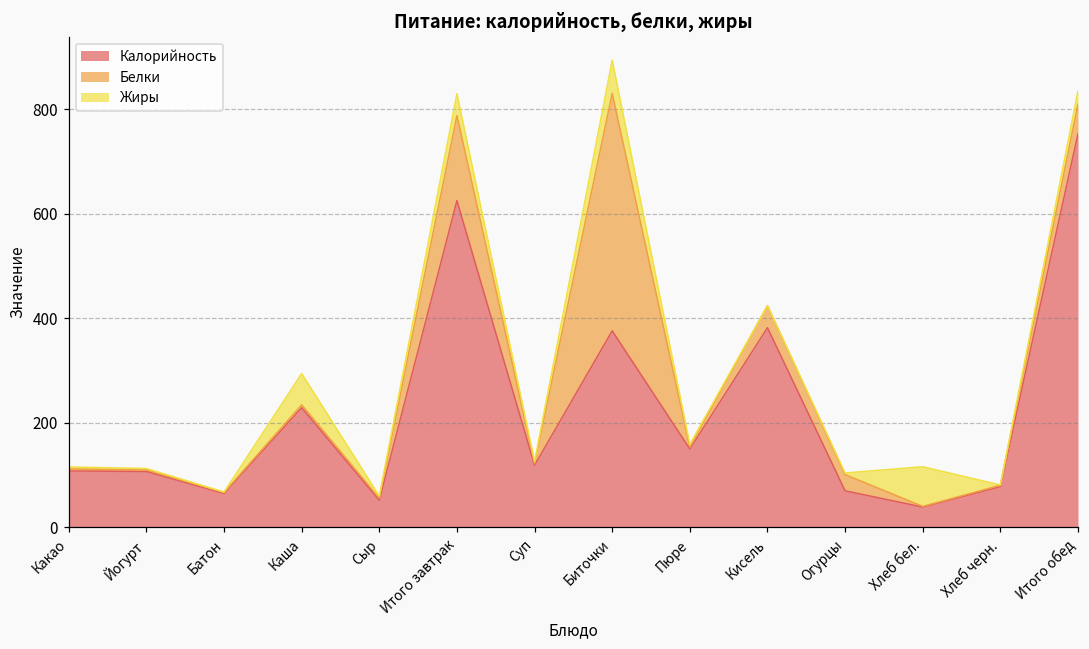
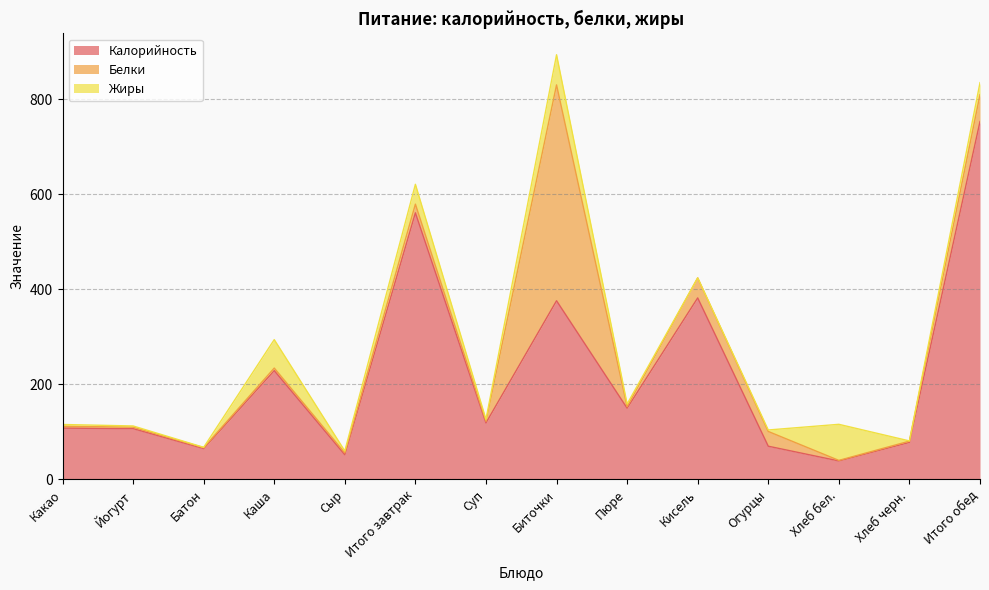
Калорийность, Итого завтрак: 630 -> 560
Белки, Итого завтрак: 160 -> 20
